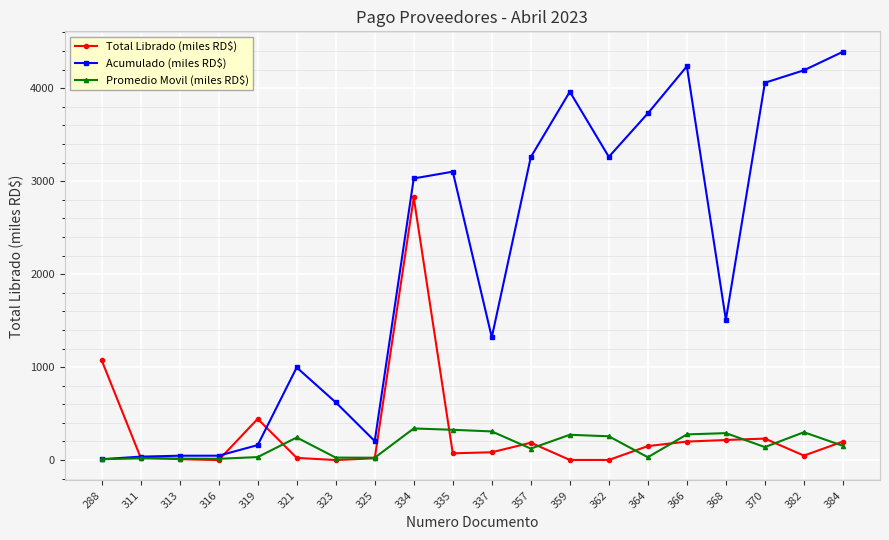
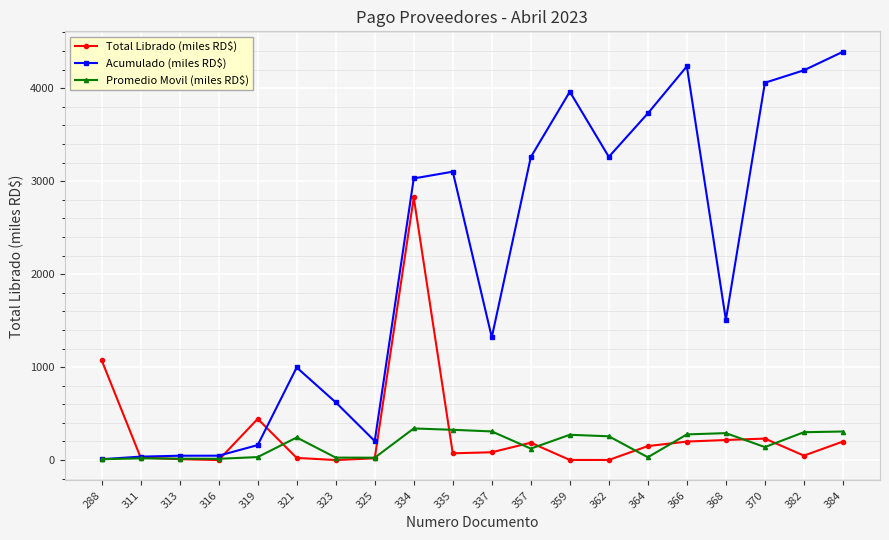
Promedio Movil (miles RD$), 384: 200 -> 300
